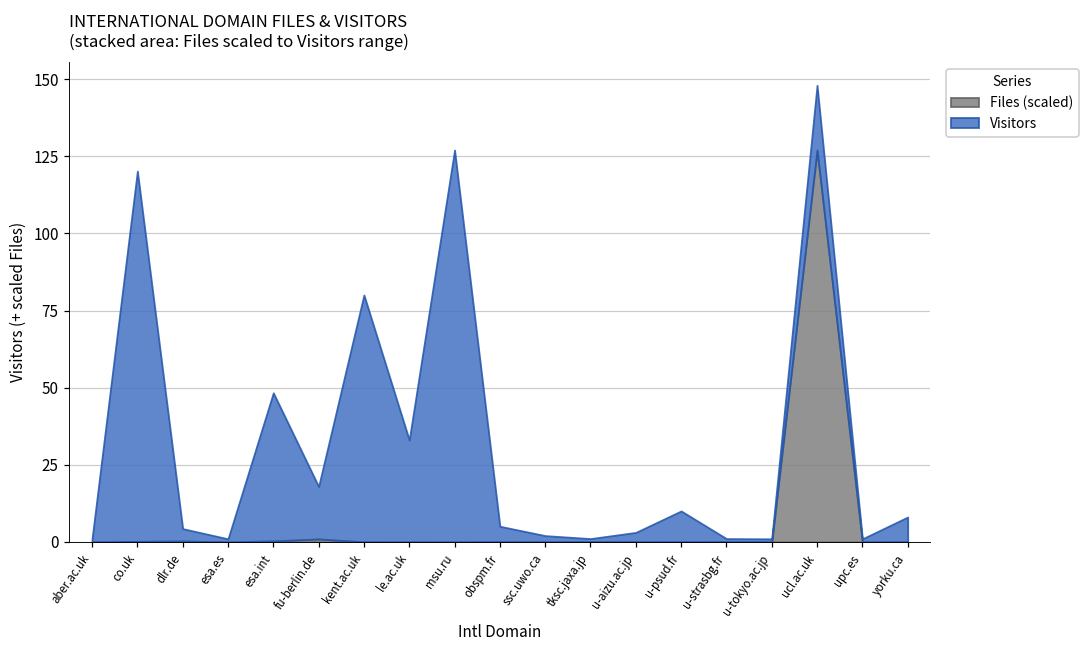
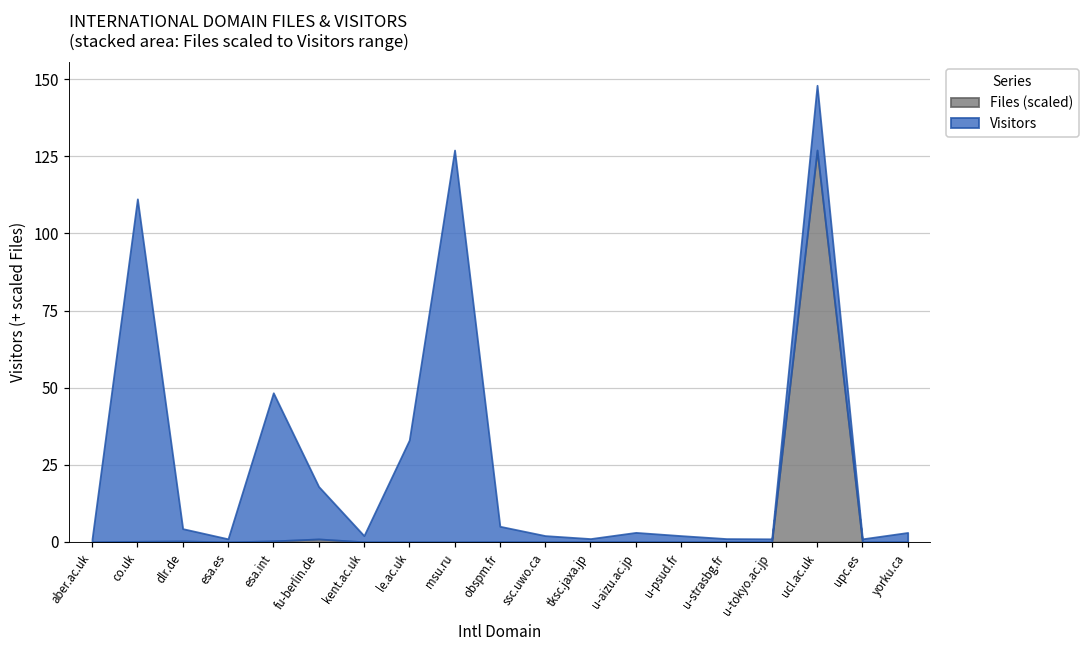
Visitors, co.uk: 120 -> 111
Visitors, kent.ac.uk: 80 -> 2
Visitors, u-psud.fr: 10 -> 2
Visitors, yorku.ca: 8 -> 3
